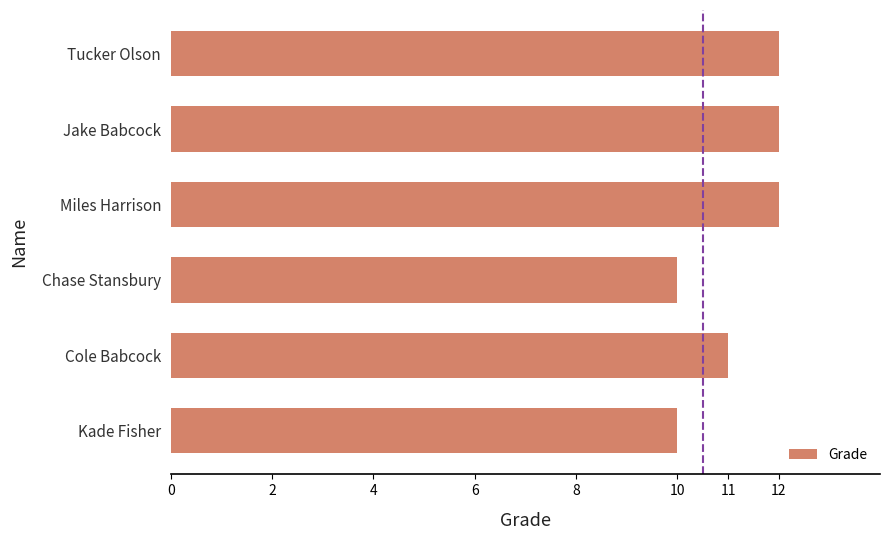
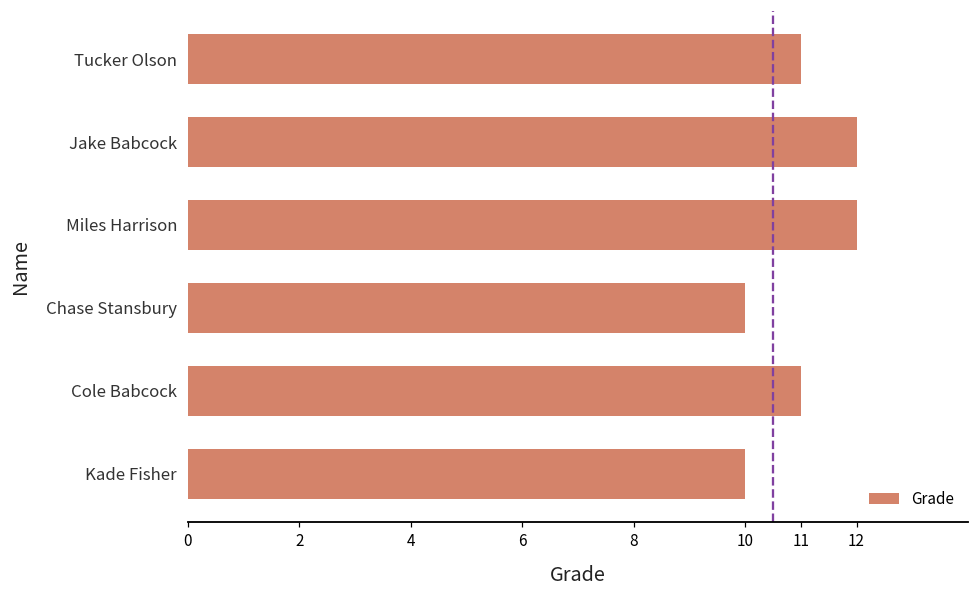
Tucker Olson: 12 -> 11
